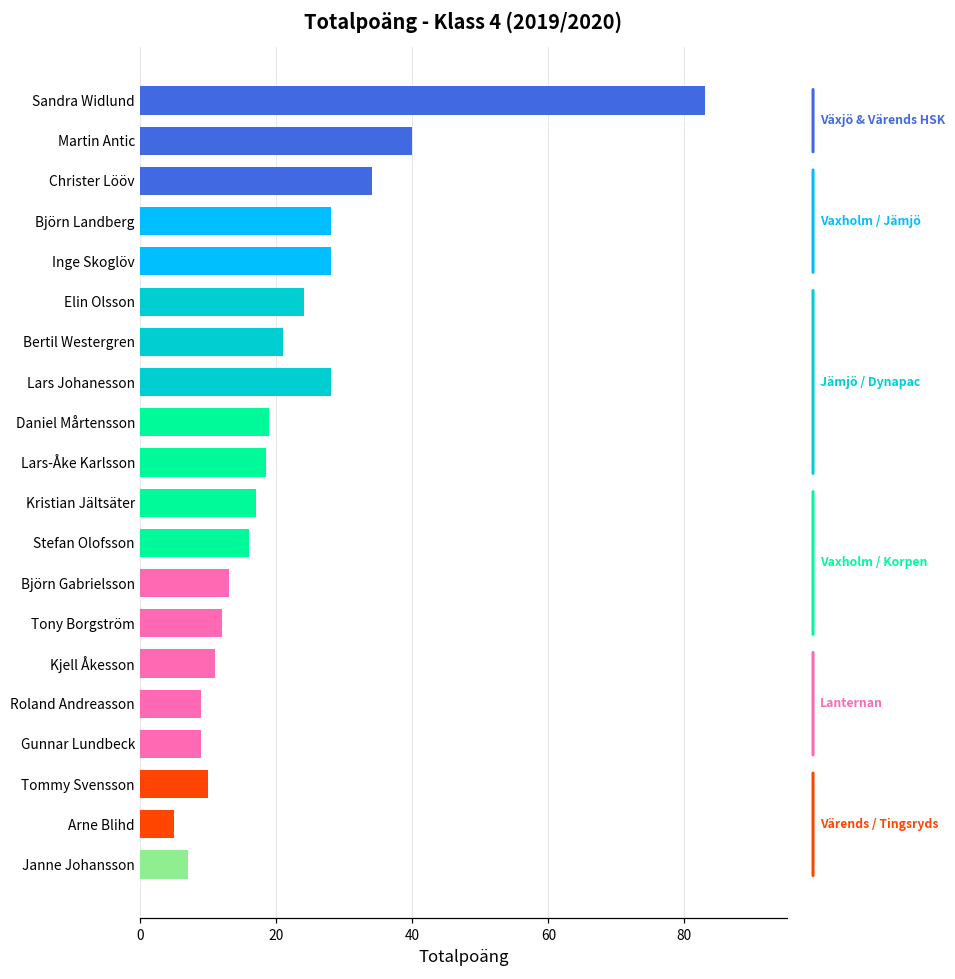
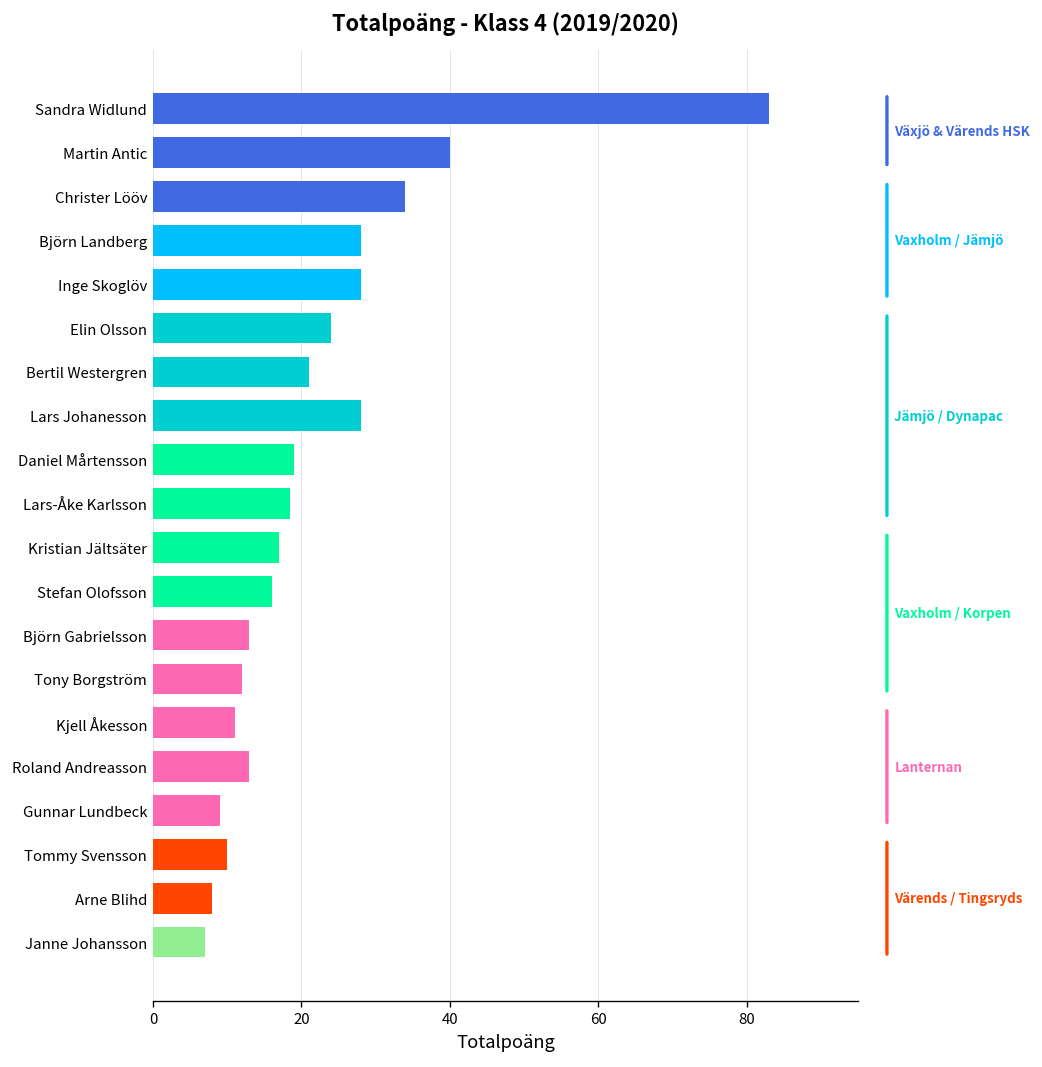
Roland Andreasson: 9 -> 13
Arne Blihd: 5 -> 8
